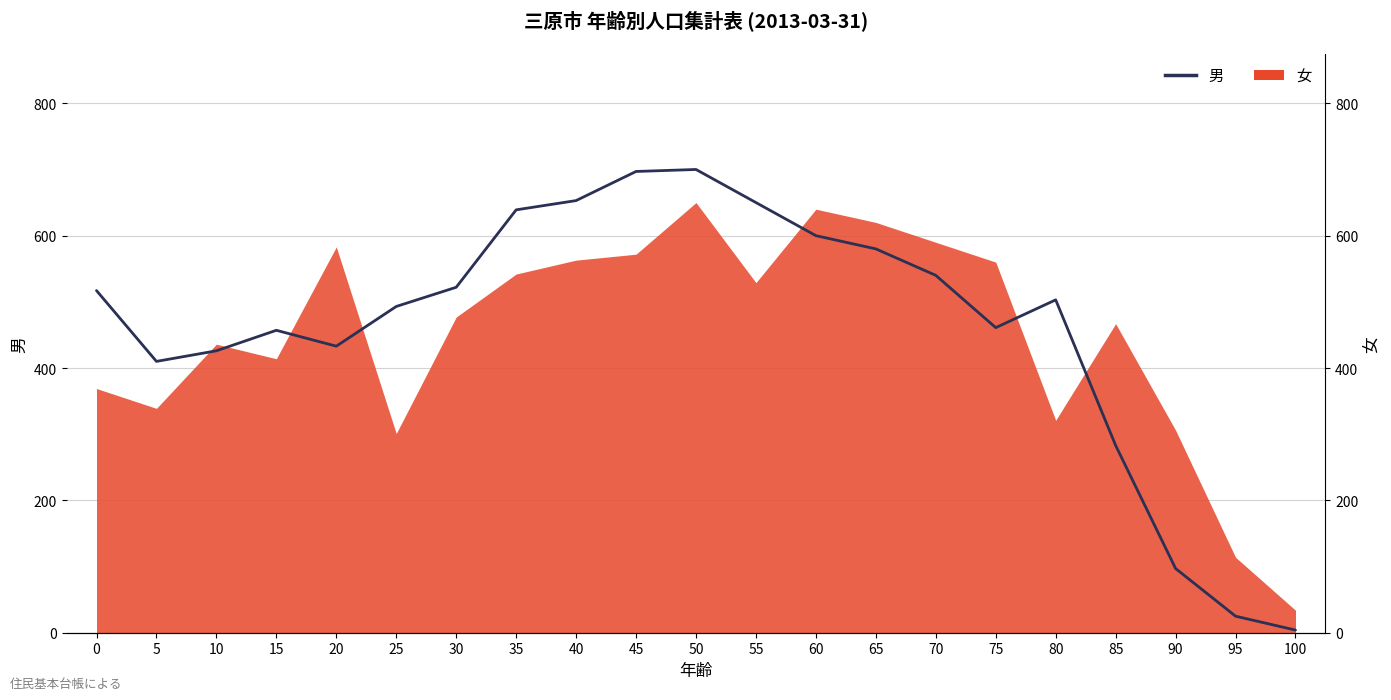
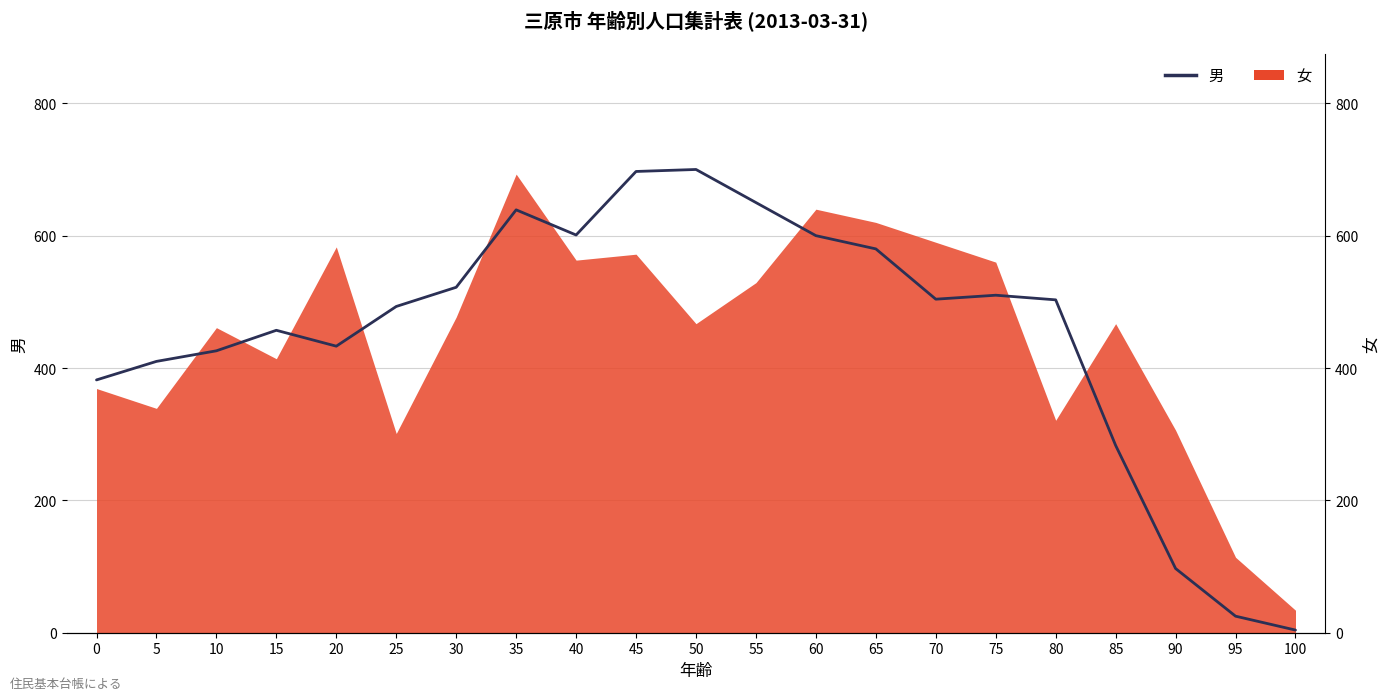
男, 0: 520 -> 380
女, 10: 440 -> 460
女, 35: 540 -> 690
男, 40: 650 -> 600
女, 50: 650 -> 470
男, 70: 540 -> 500
男, 75: 460 -> 510
